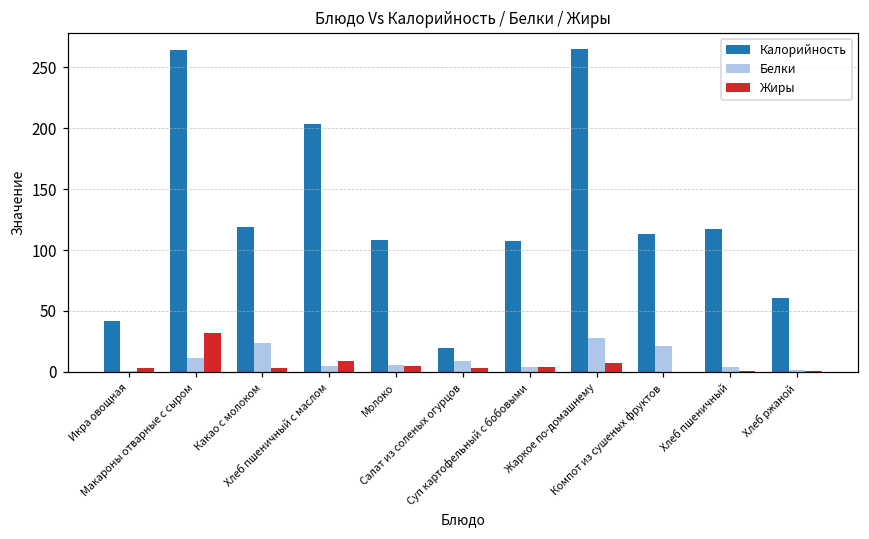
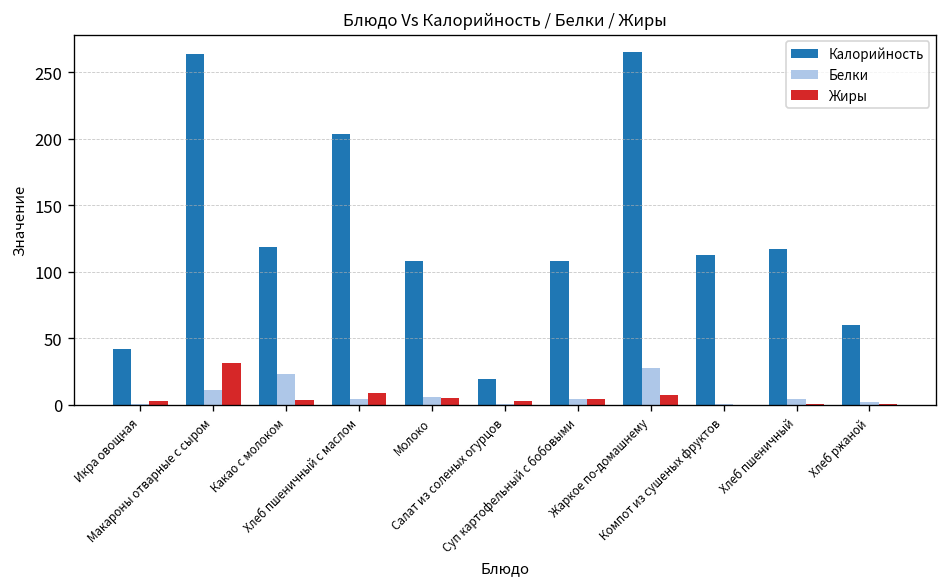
Белки, Салат из соленых огурцов: 9 -> 1
Белки, Компот из сушеных фруктов: 21 -> 0
